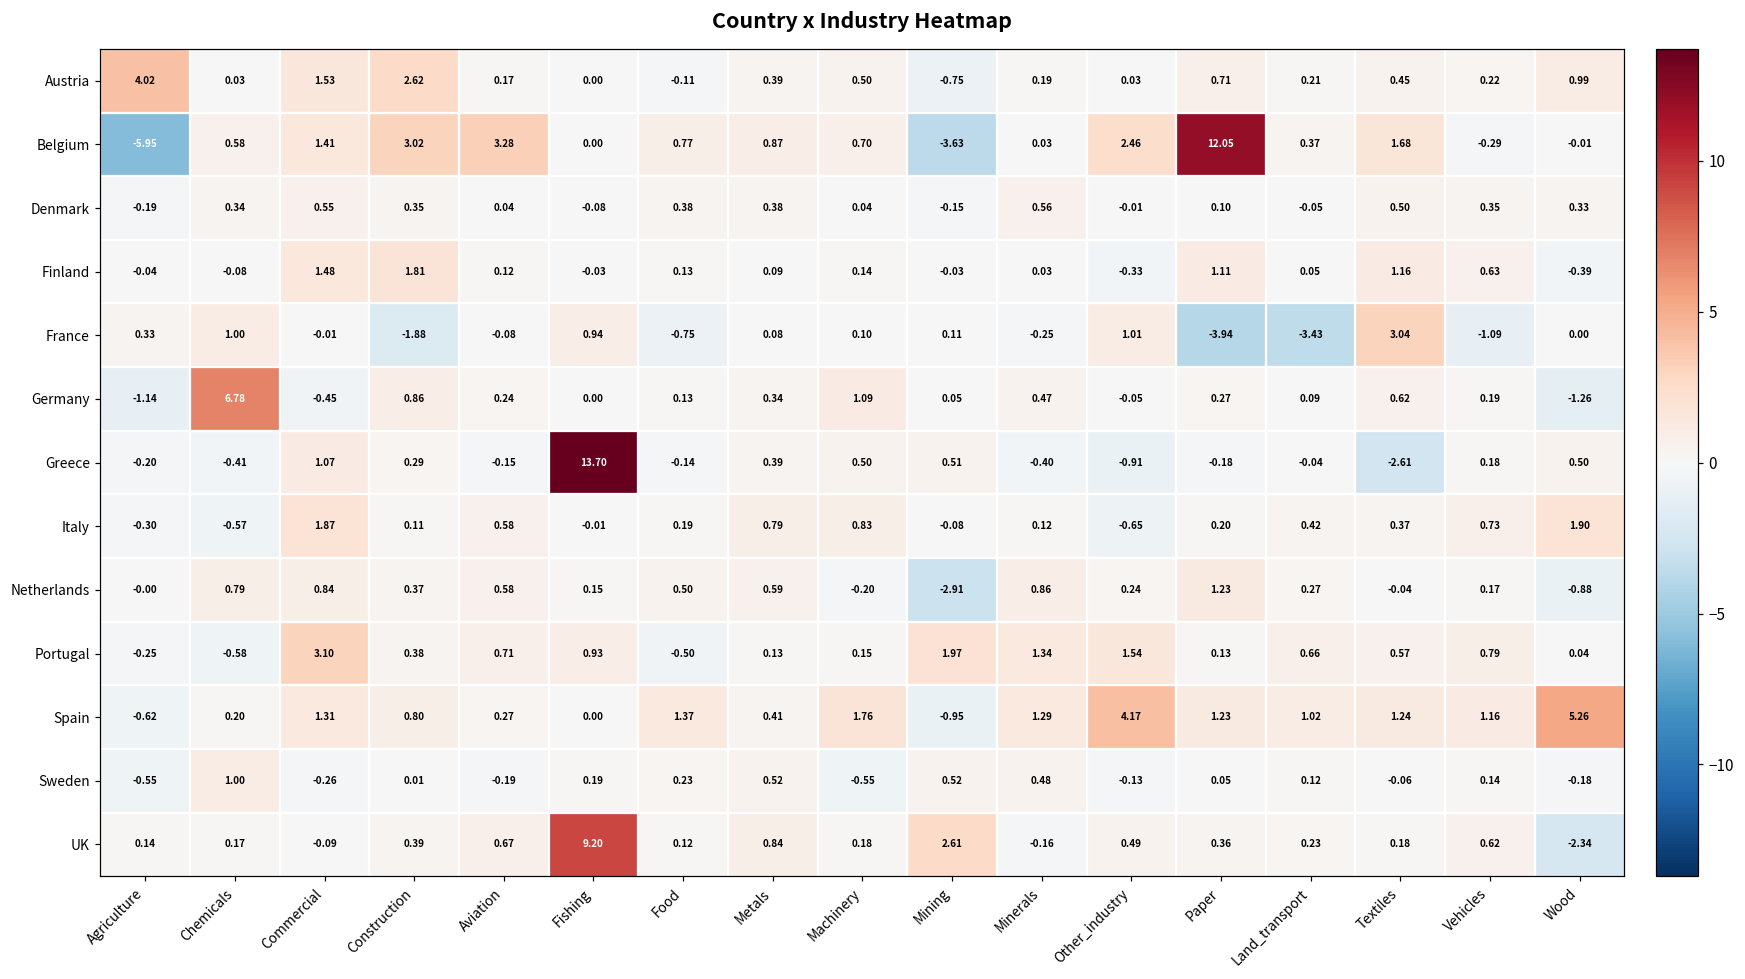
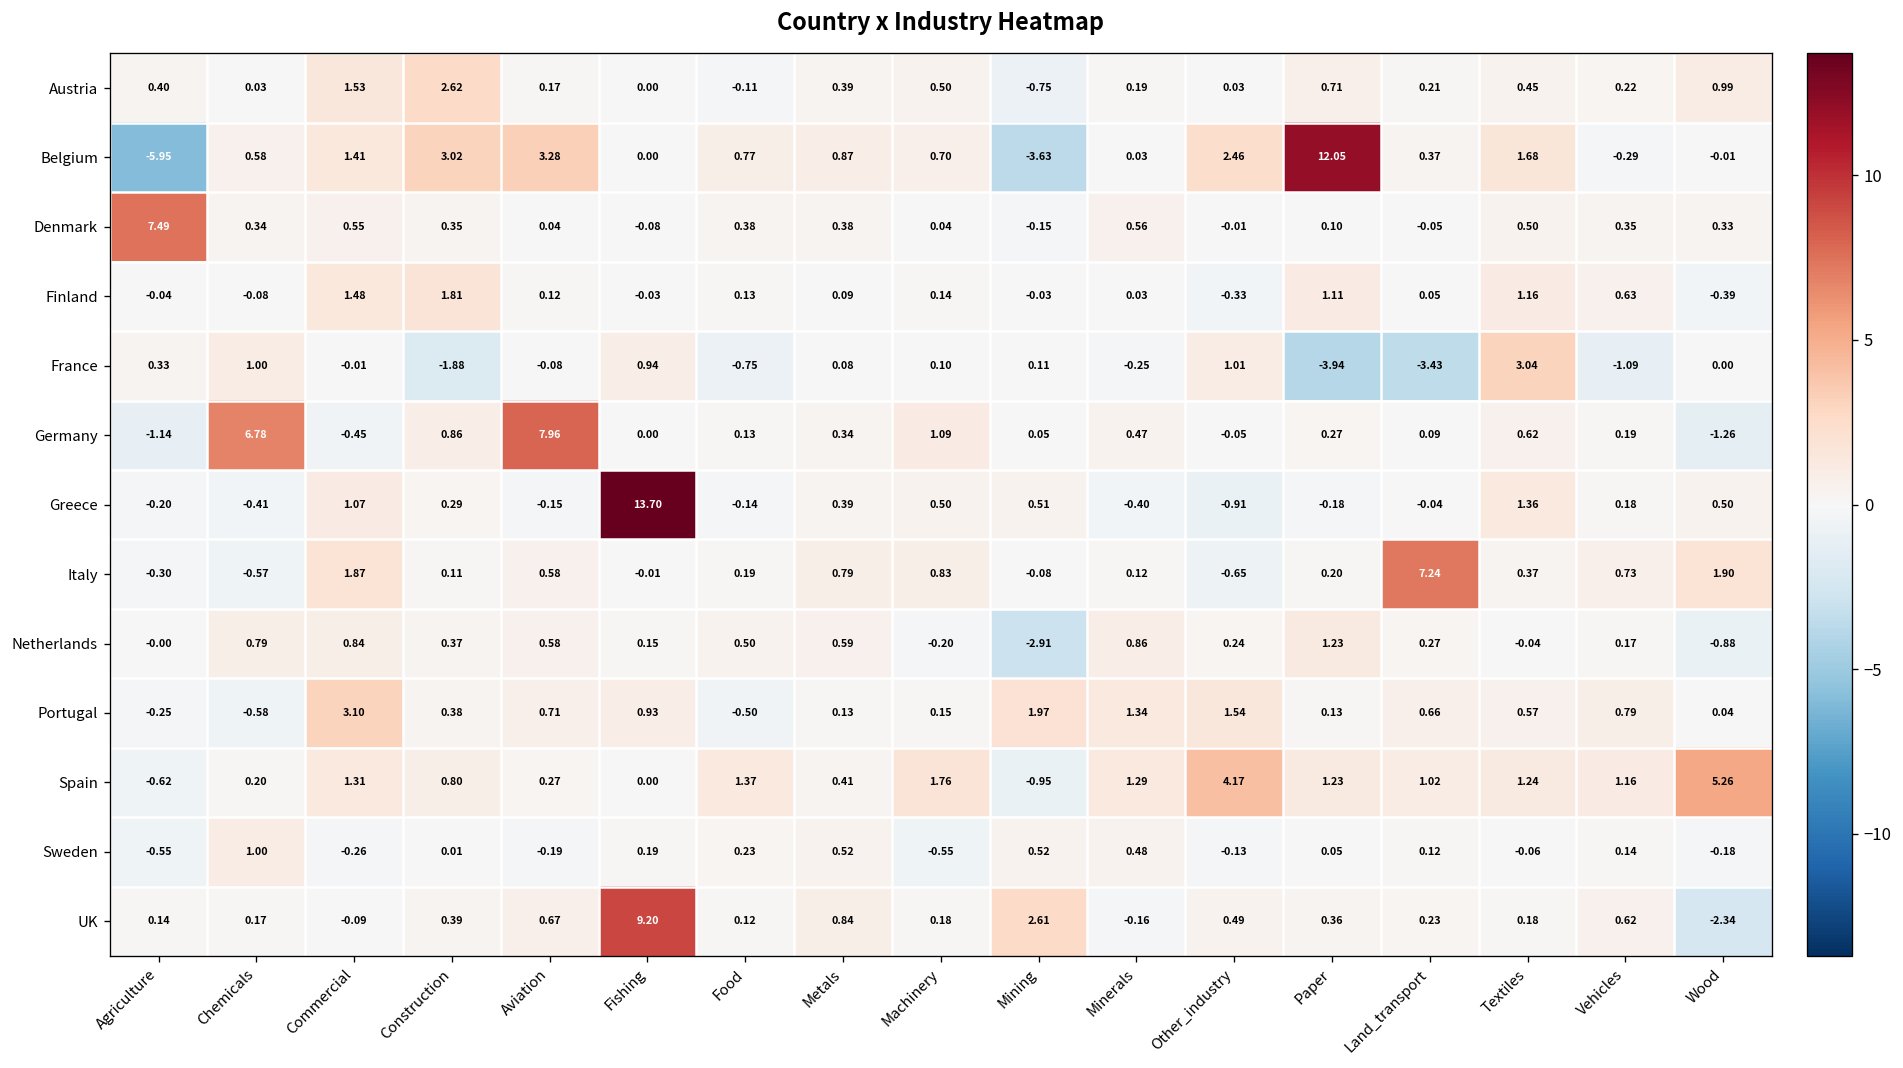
Austria, Agriculture: 4.02 -> 0.40
Denmark, Agriculture: -0.19 -> 7.49
Germany, Aviation: 0.24 -> 7.96
Greece, Textiles: -2.61 -> 1.36
Italy, Land_transport: 0.42 -> 7.24
